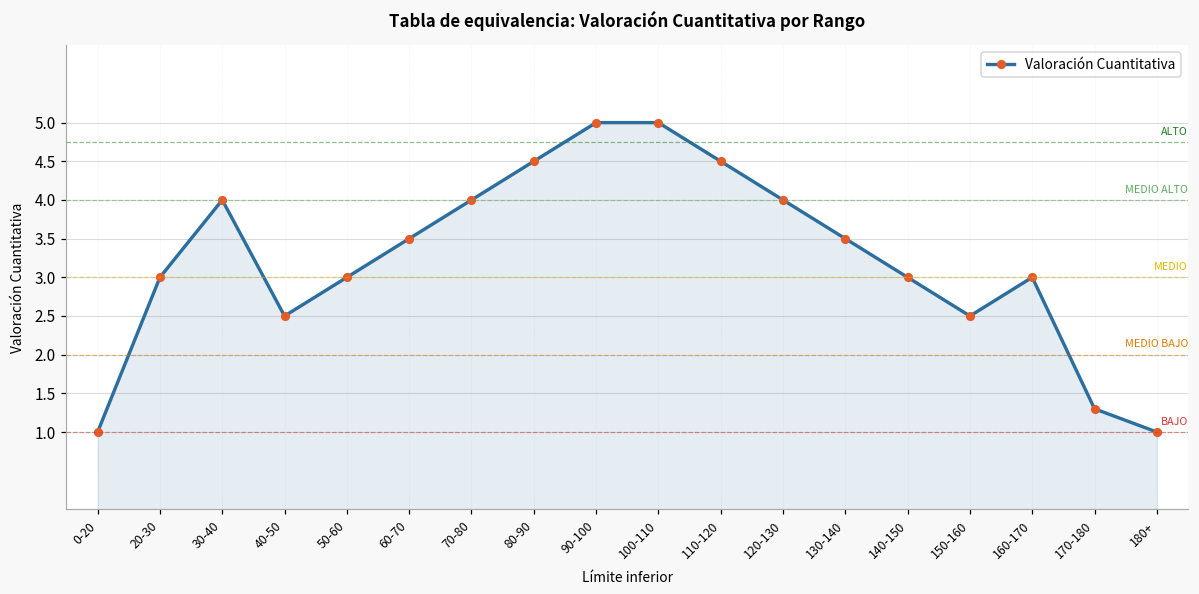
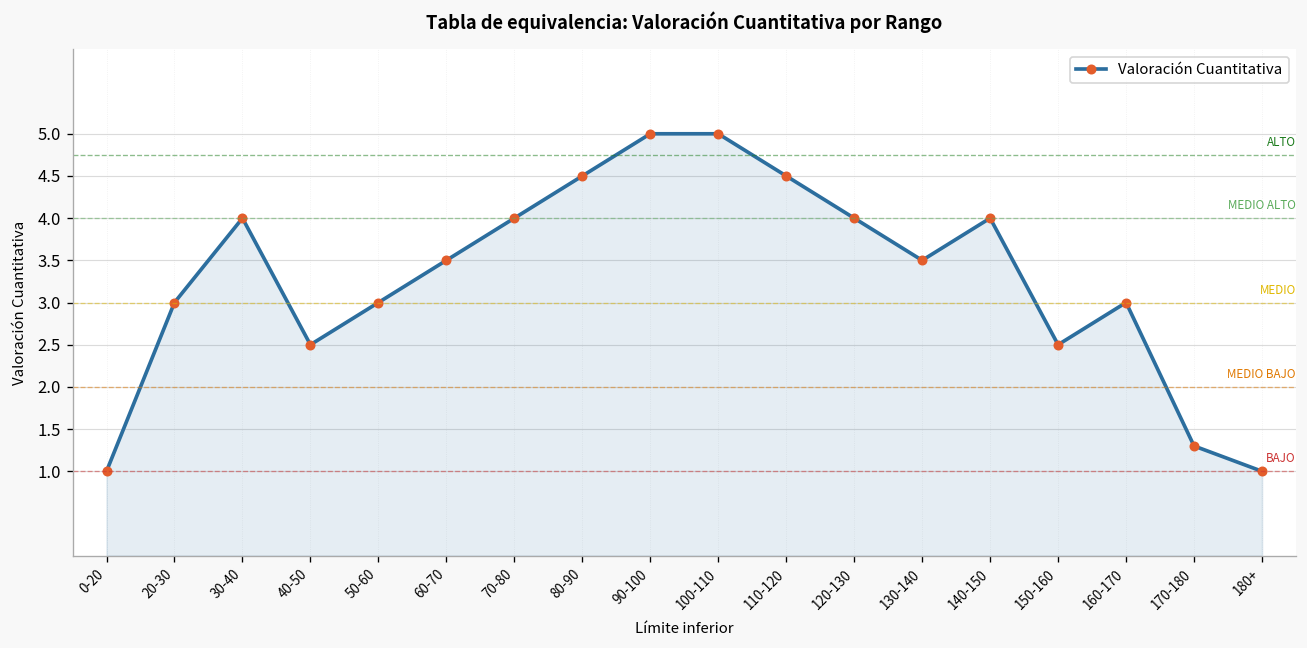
140-150: 3 -> 4
